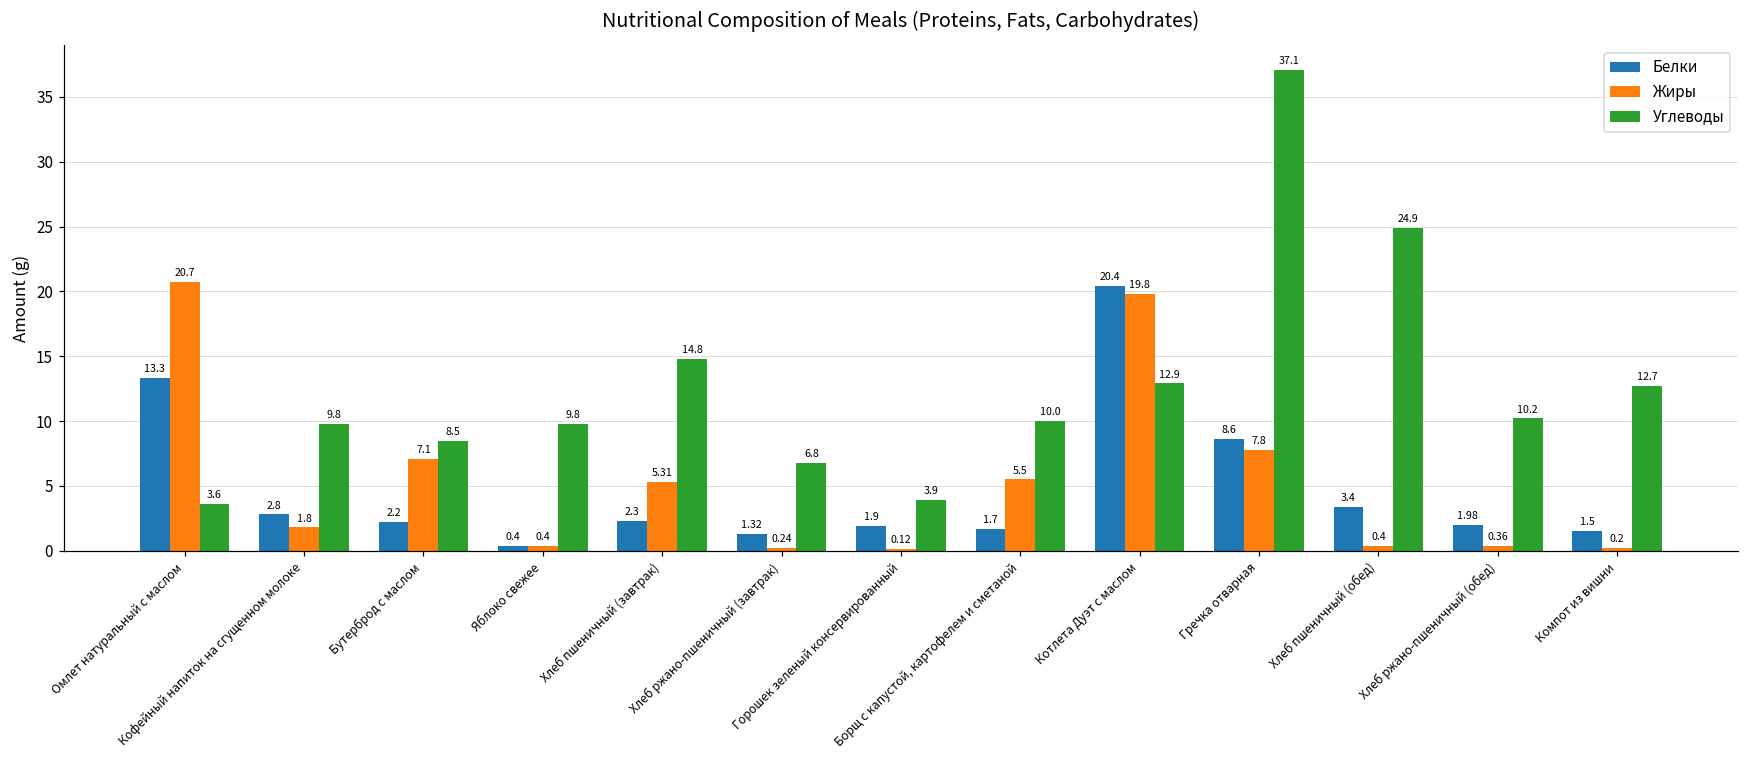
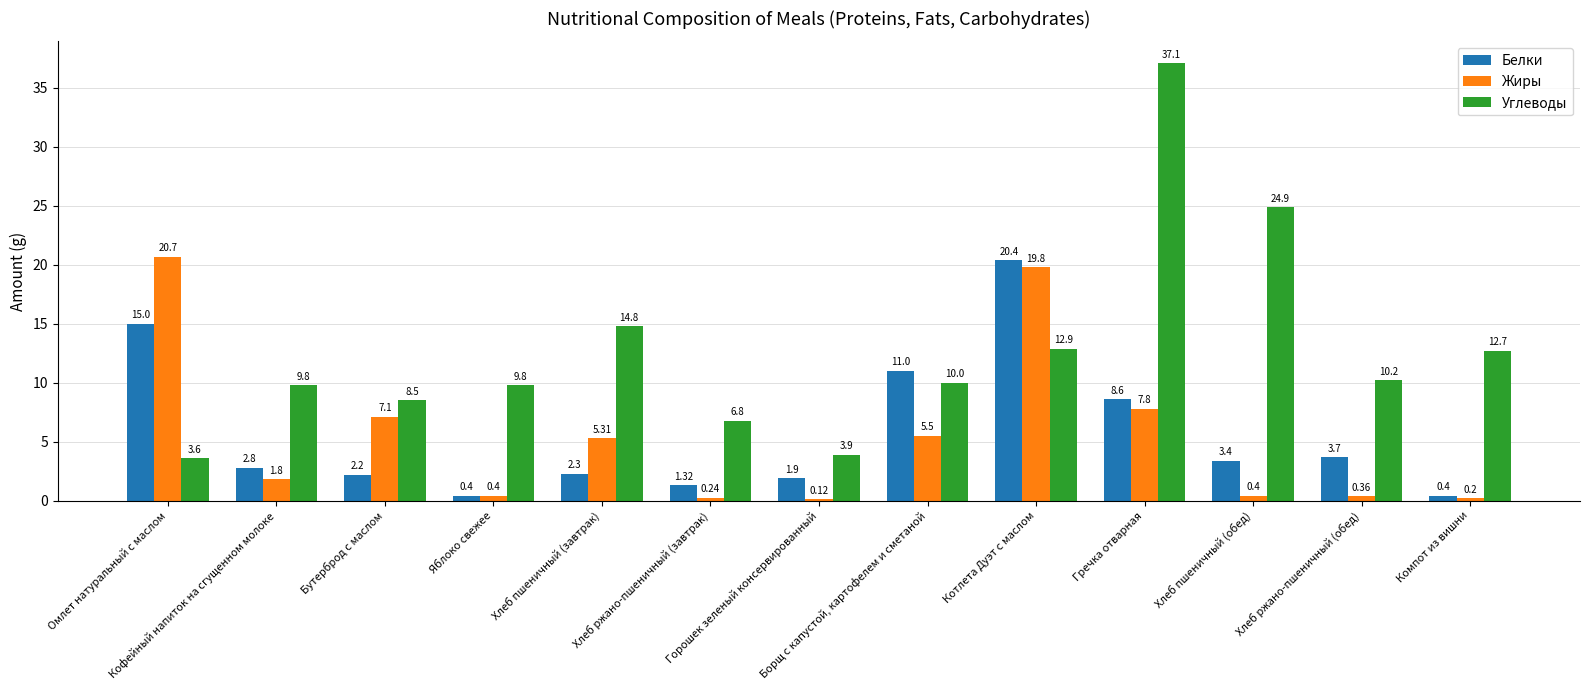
Белки, Омлет натуральный с маслом: 13.3 -> 15.0
Белки, Борщ с капустой, картофелем и сметаной: 1.7 -> 11.0
Белки, Хлеб ржано-пшеничный (обед): 1.98 -> 3.7
Белки, Компот из вишни: 1.5 -> 0.4
